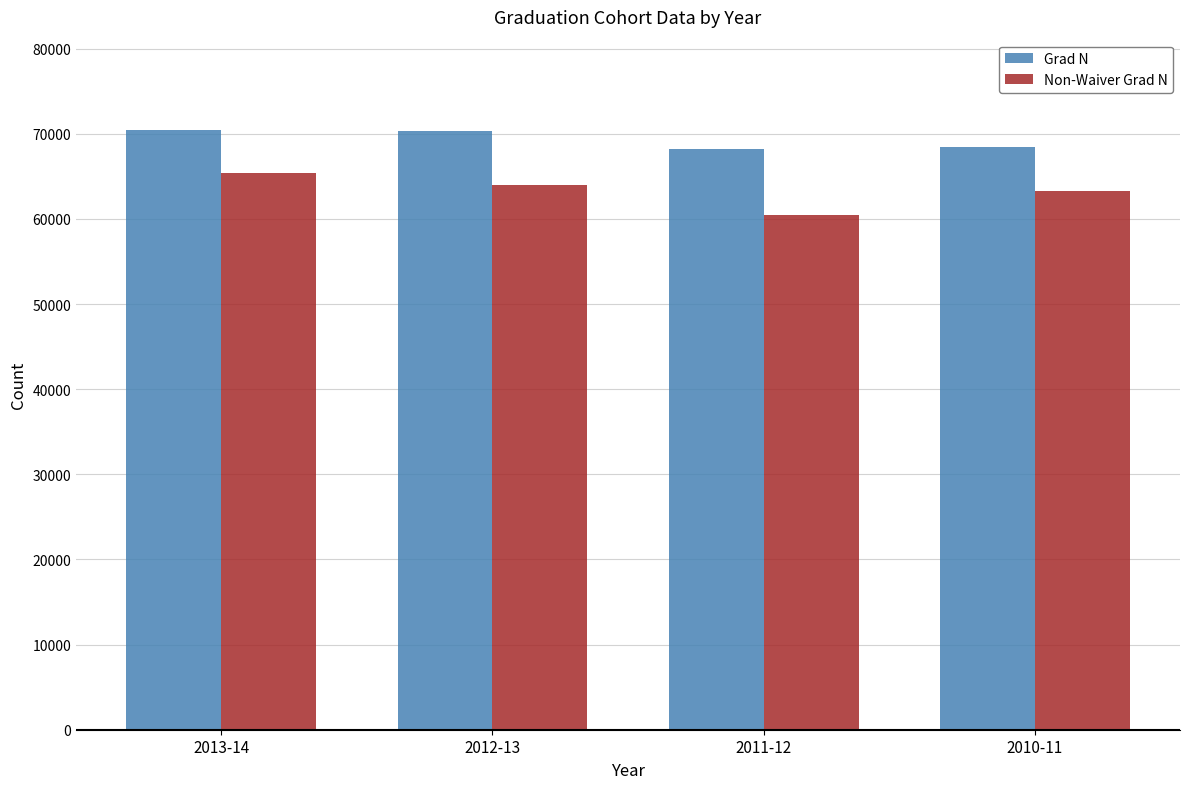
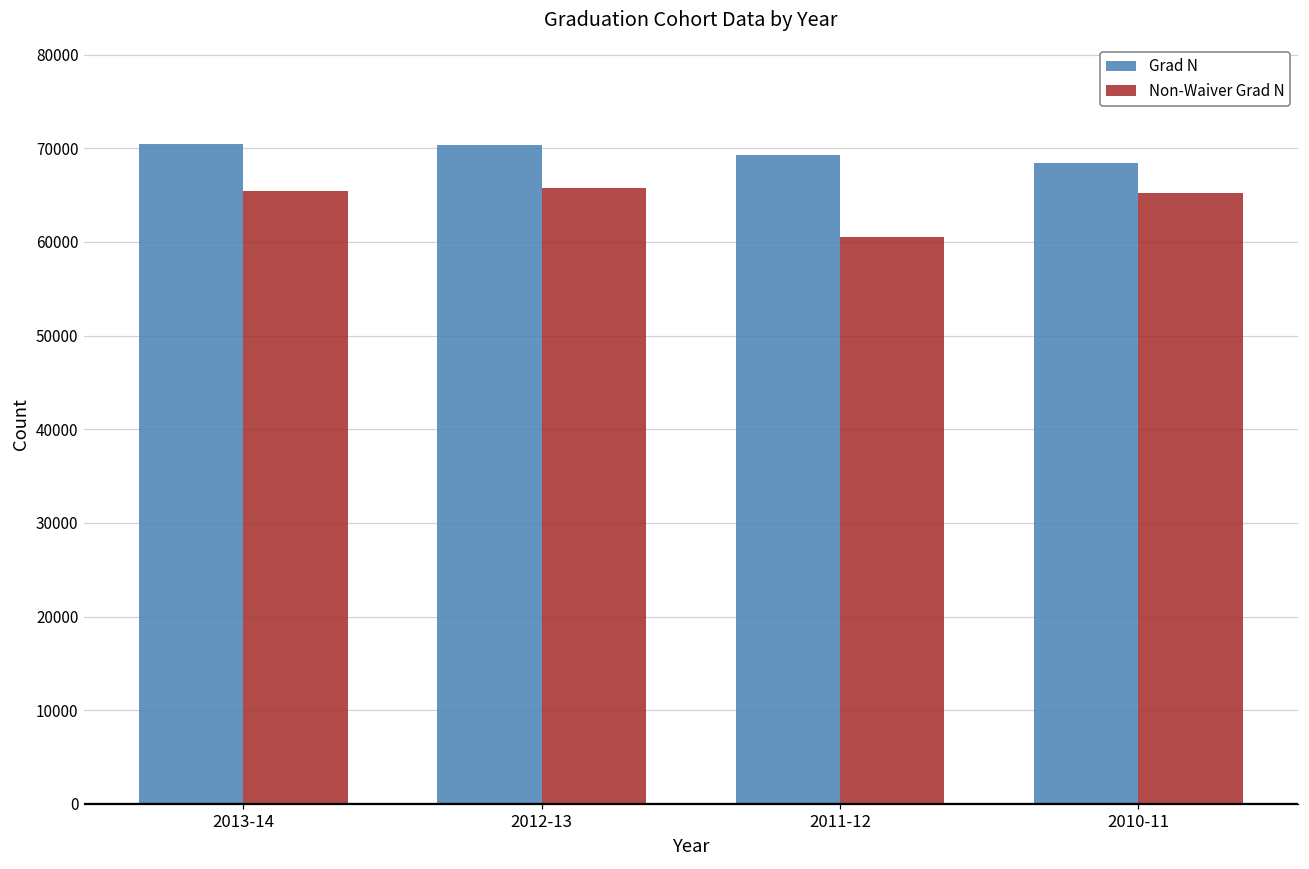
Non-Waiver Grad N, 2012-13: 64000 -> 66000
Grad N, 2011-12: 68000 -> 69000
Non-Waiver Grad N, 2010-11: 63000 -> 65000
